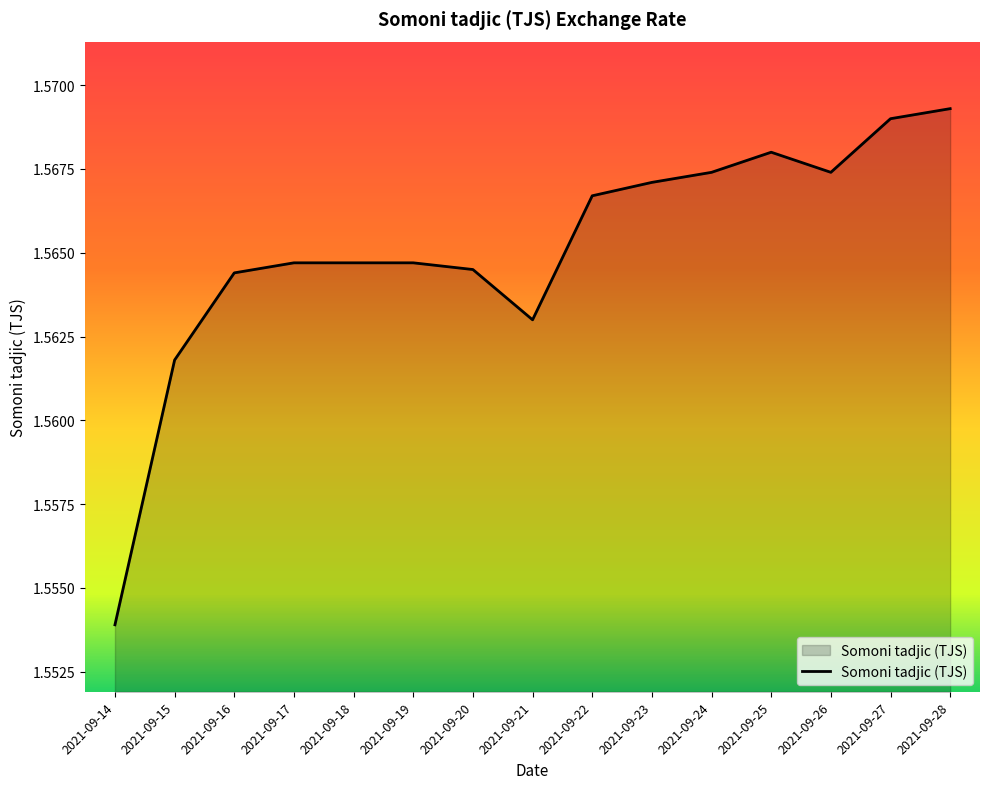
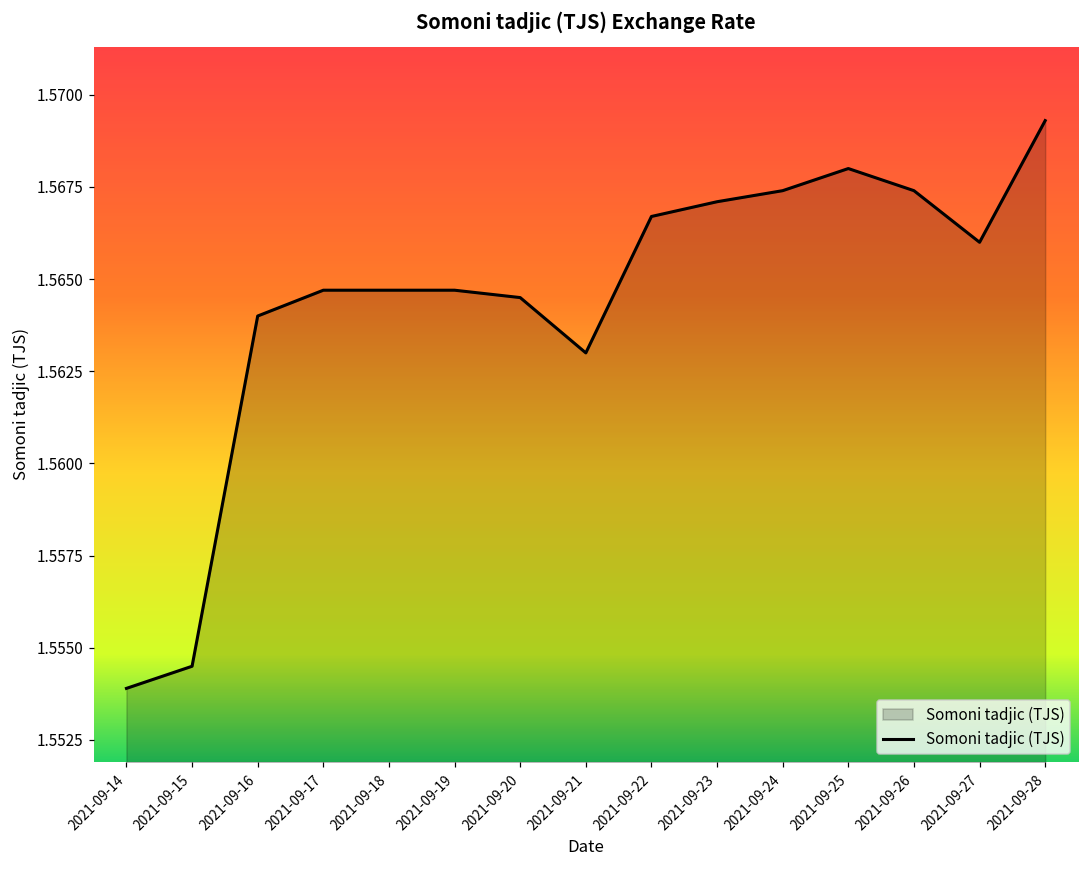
2021-09-15: 1.5618 -> 1.5545
2021-09-16: 1.5644 -> 1.5640
2021-09-27: 1.569 -> 1.566
